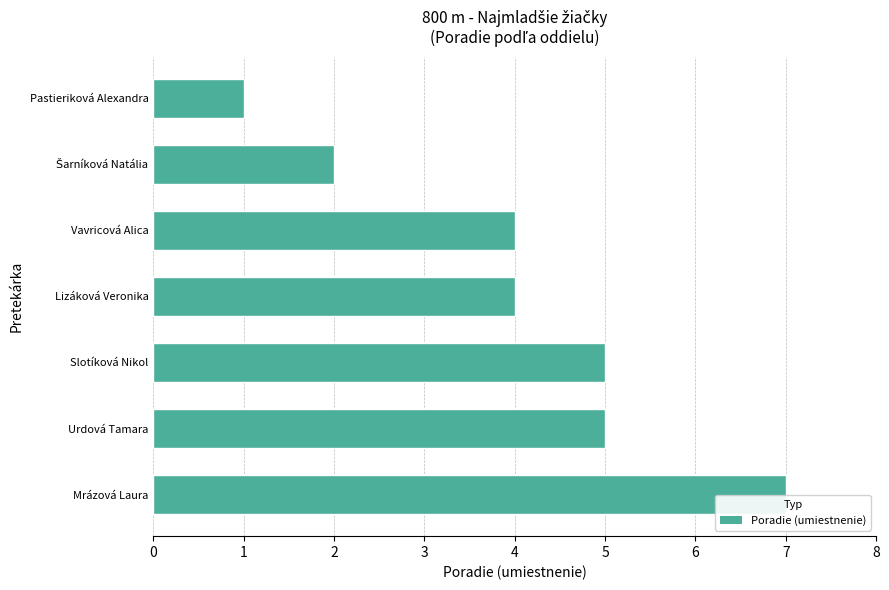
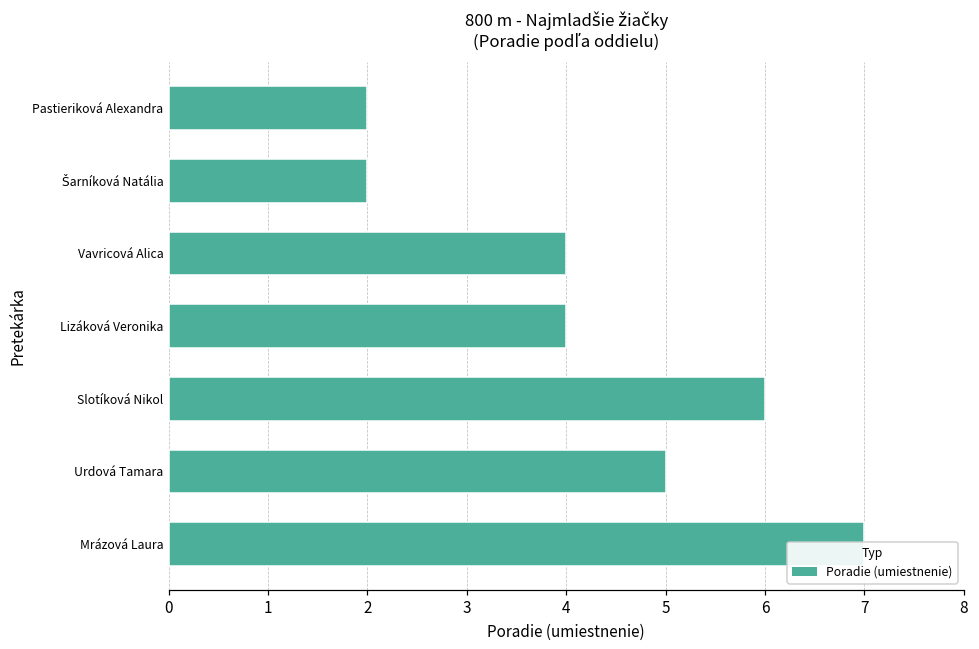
Pastieriková Alexandra: 1 -> 2
Slotíková Nikol: 5 -> 6
